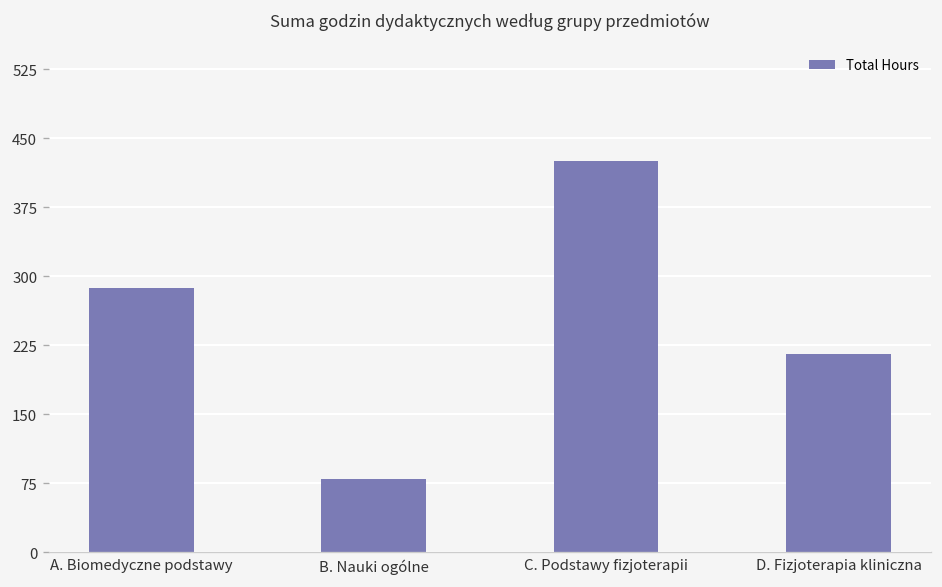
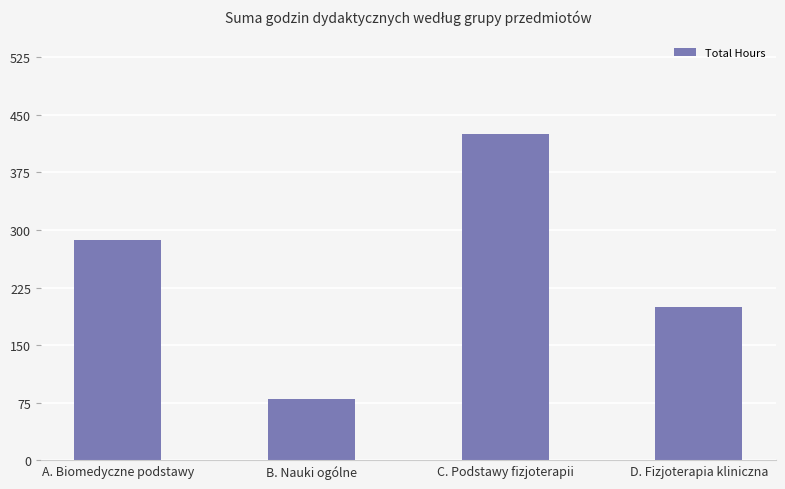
D. Fizjoterapia kliniczna: 220 -> 200
